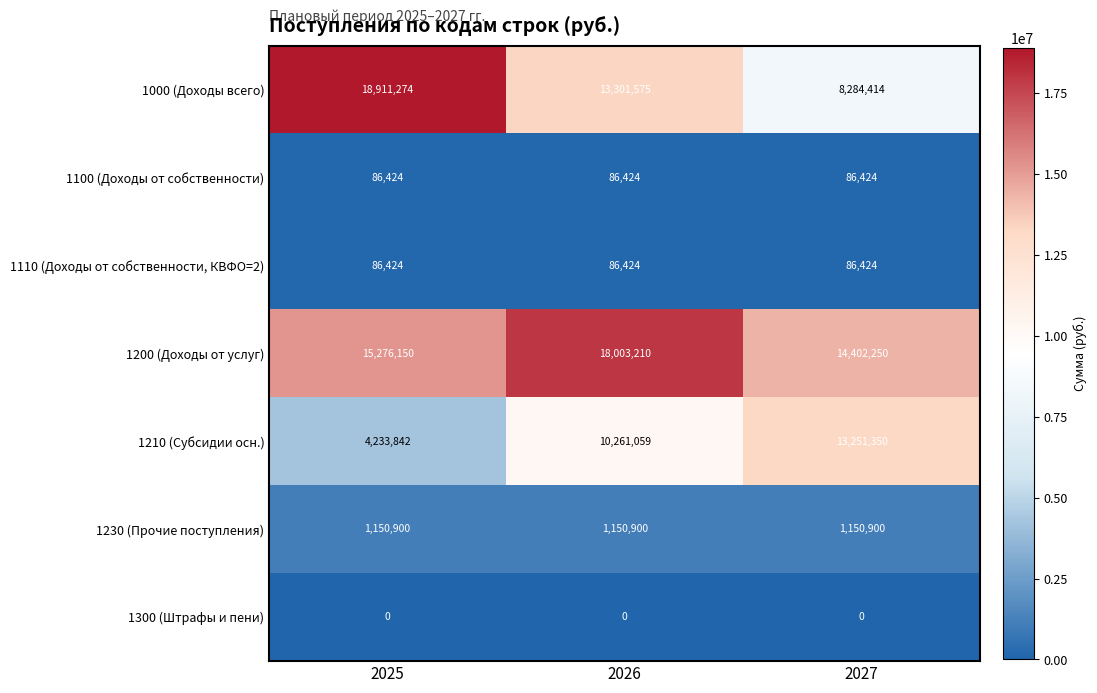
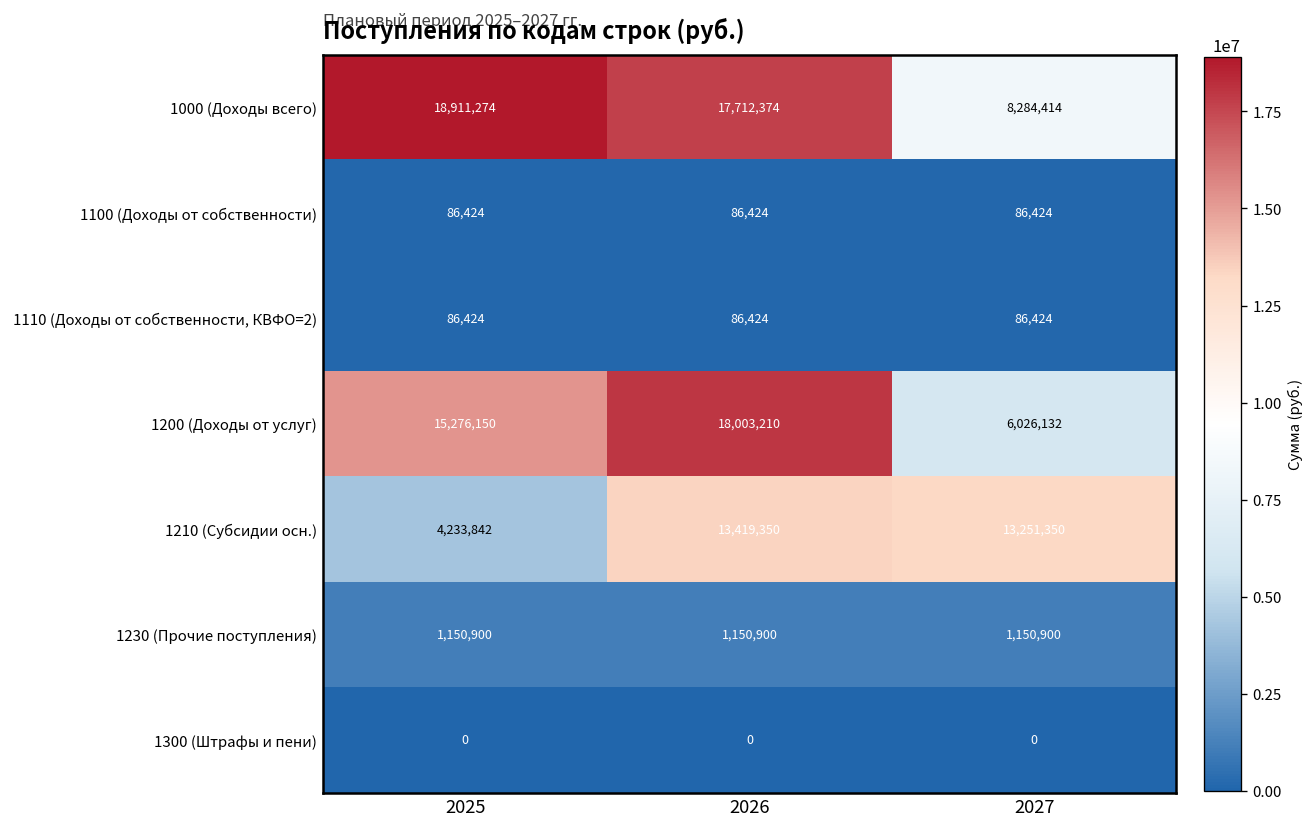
1000 (Доходы всего), 2026: 13,301,575 -> 17,712,374
1200 (Доходы от услуг), 2027: 14,402,250 -> 6,026,132
1210 (Субсидии осн.), 2026: 10,261,059 -> 13,419,350
